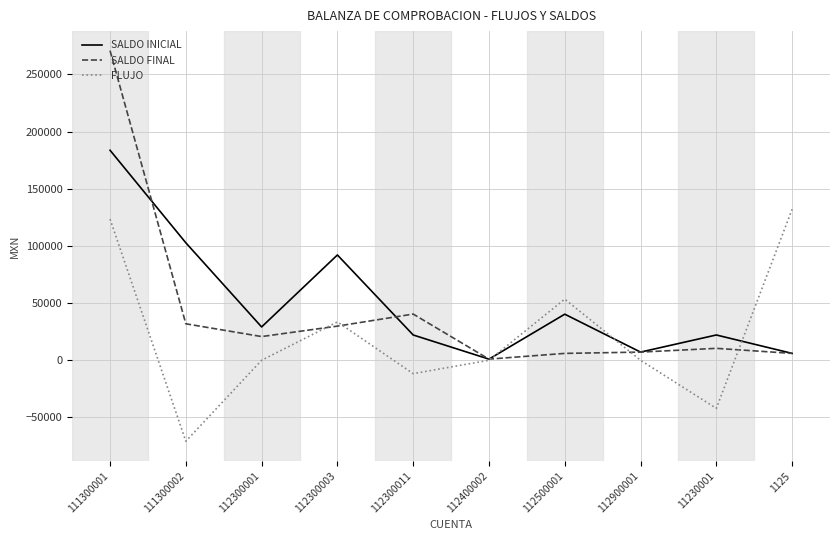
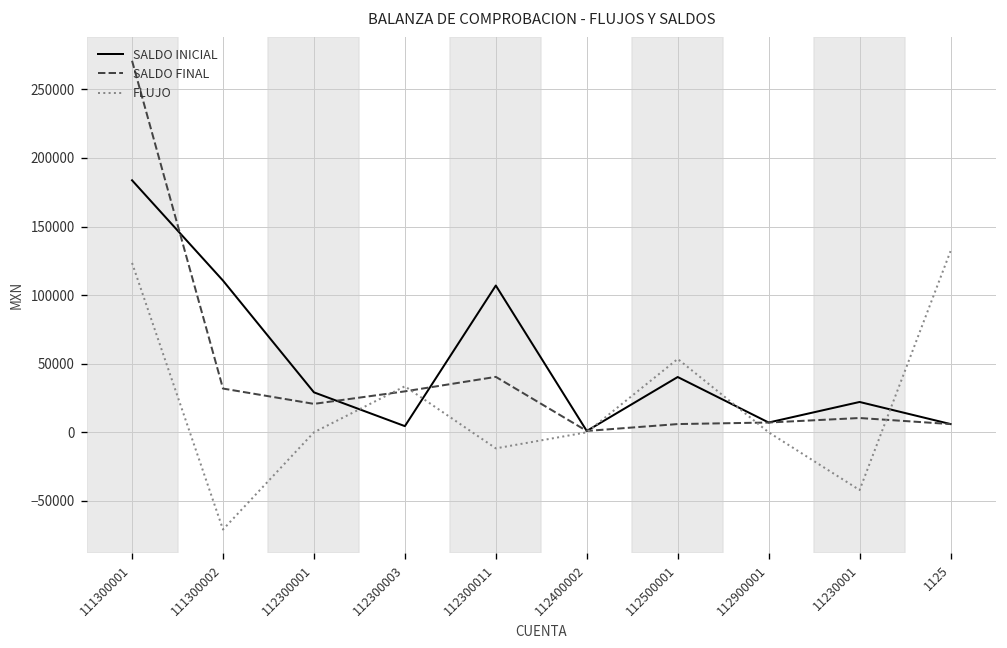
SALDO INICIAL, 111300002: 103000 -> 111000
SALDO INICIAL, 112300003: 92000 -> 5000
SALDO INICIAL, 112300011: 22000 -> 107000
